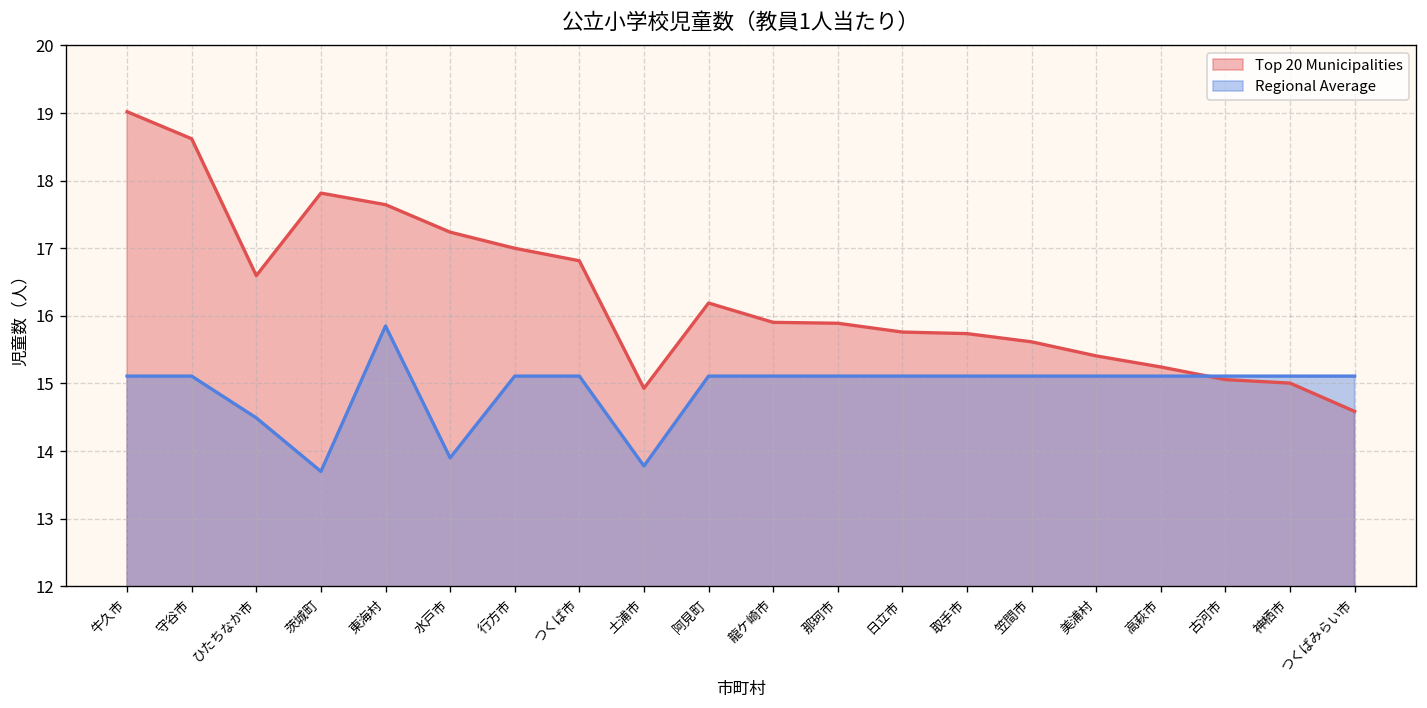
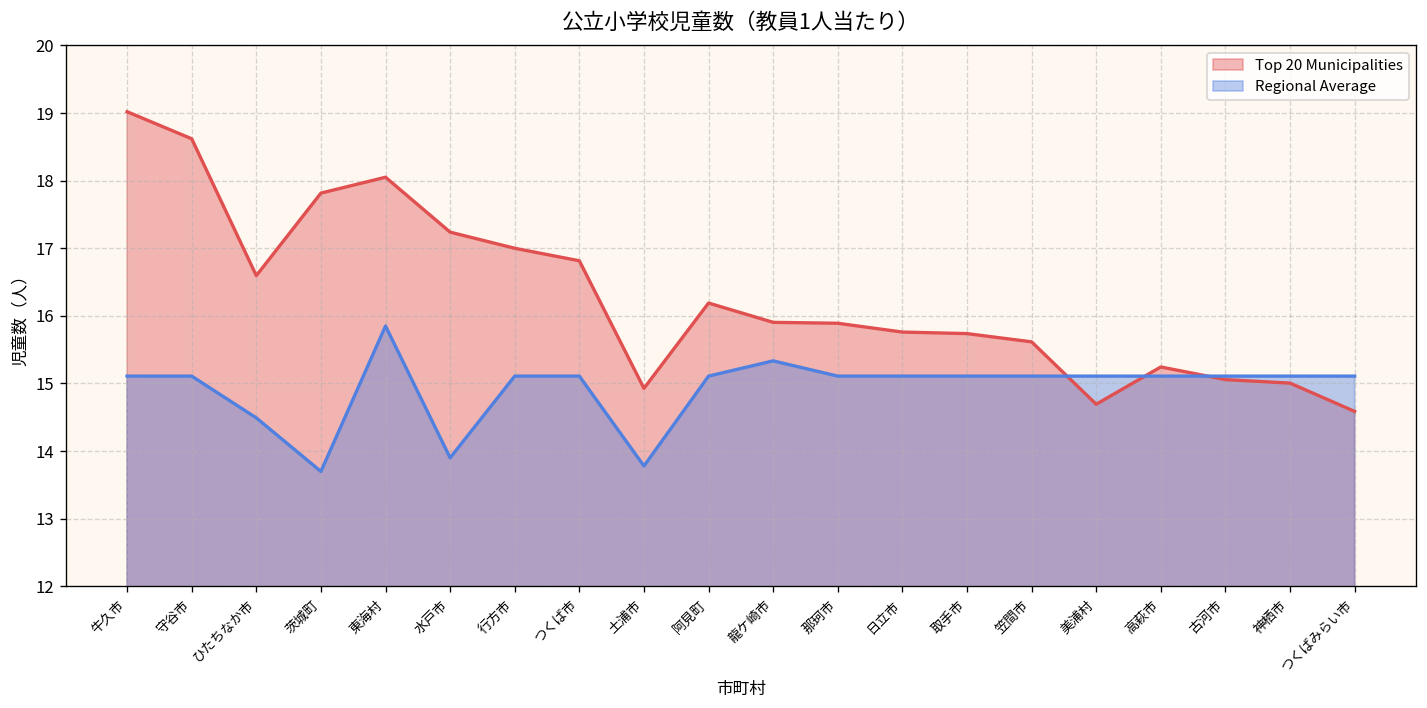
Top 20 Municipalities, 東海村: 17.6 -> 18.1
Regional Average, 龍ケ崎市: 15.1 -> 15.3
Top 20 Municipalities, 美浦村: 15.4 -> 14.7
